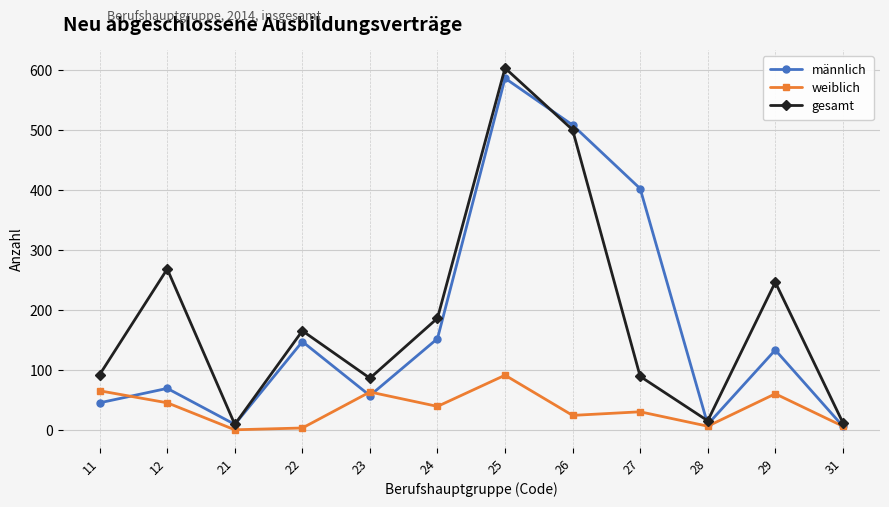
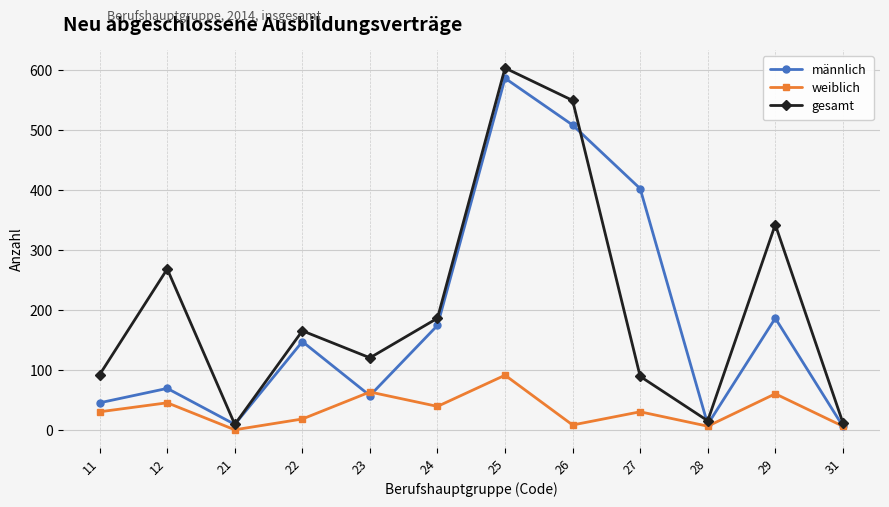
weiblich, 11: 70 -> 30
weiblich, 22: 0 -> 20
gesamt, 23: 90 -> 120
männlich, 24: 150 -> 170
weiblich, 26: 20 -> 10
gesamt, 26: 500 -> 550
männlich, 29: 130 -> 190
gesamt, 29: 250 -> 340
